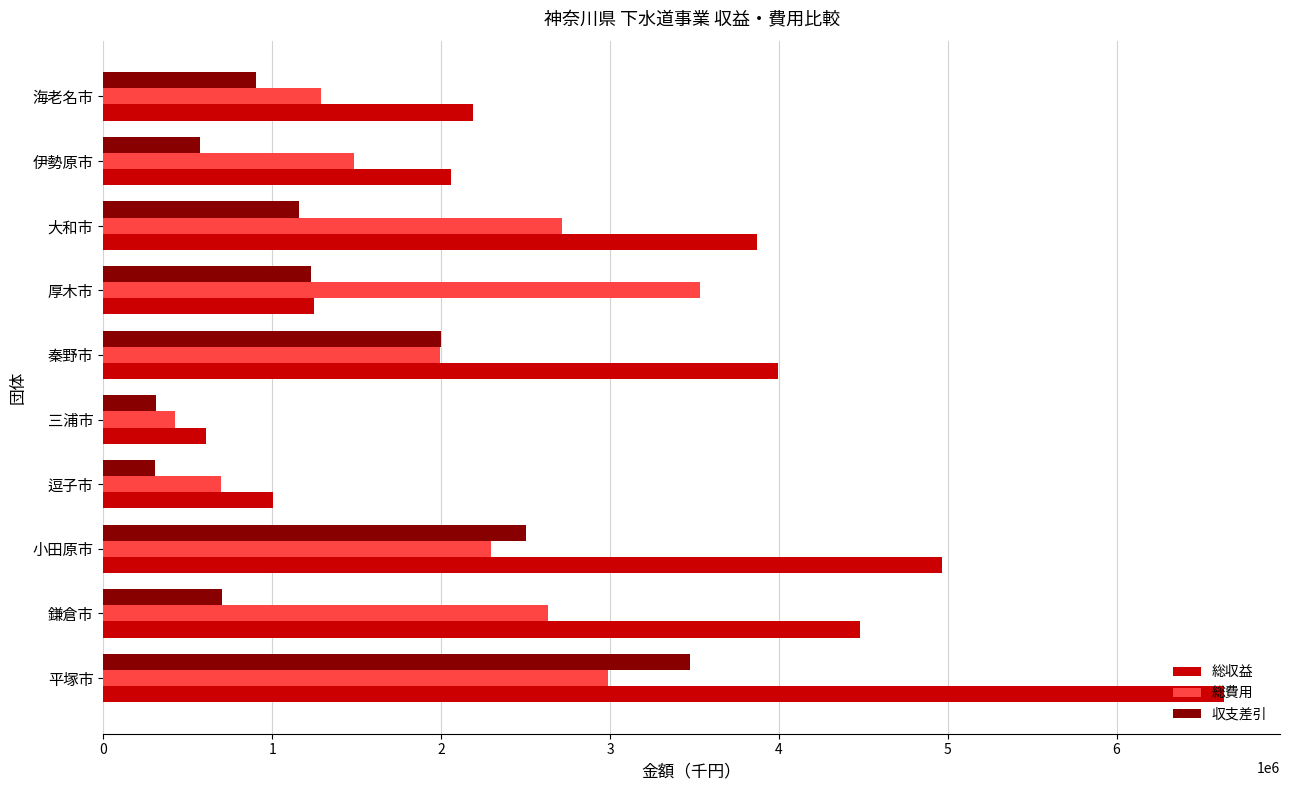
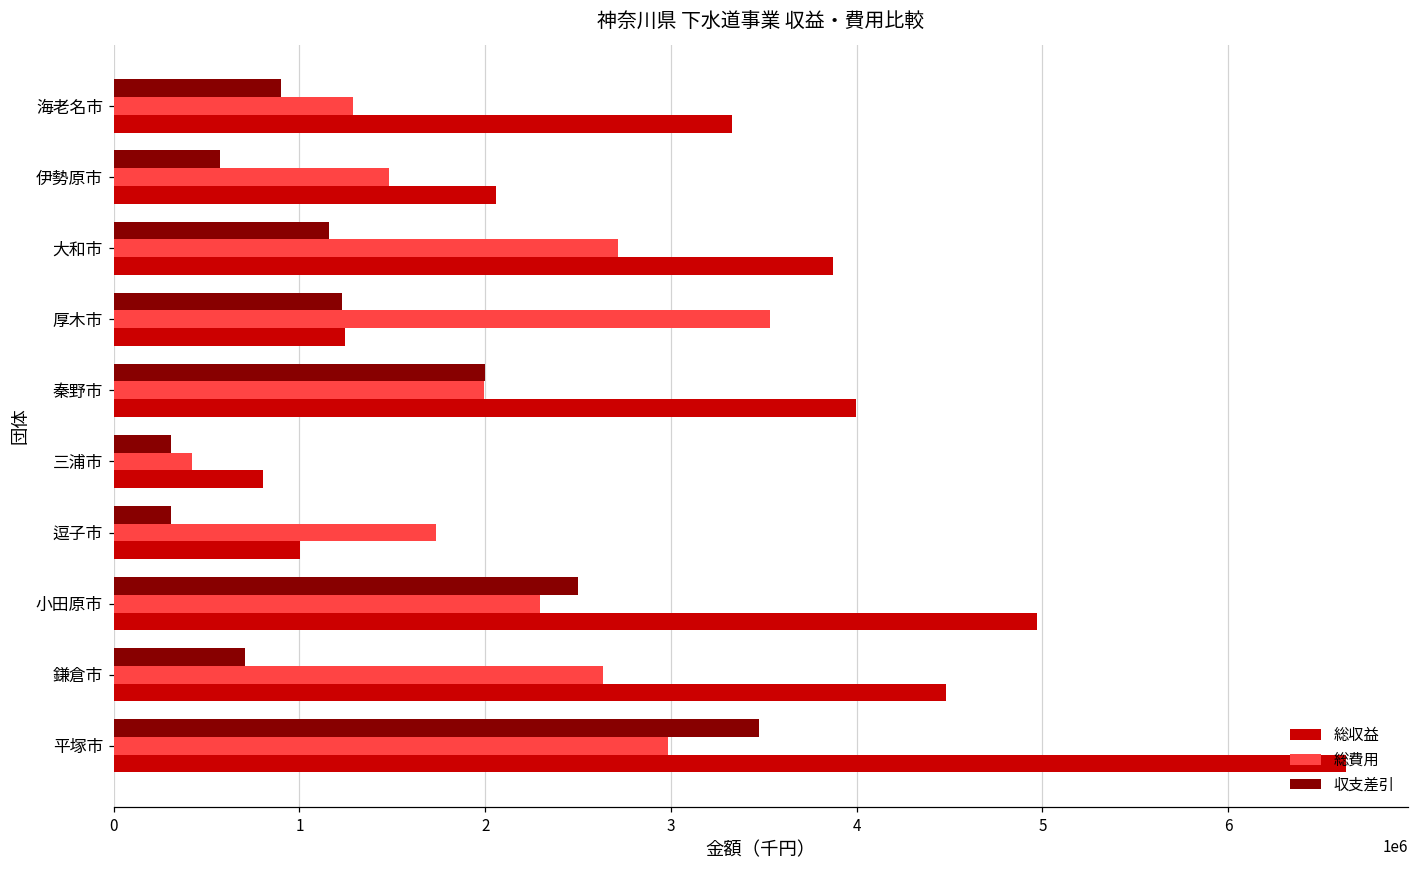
総収益, 海老名市: 2190000 -> 3330000
総収益, 三浦市: 610000 -> 810000
総費用, 逗子市: 700000 -> 1740000
